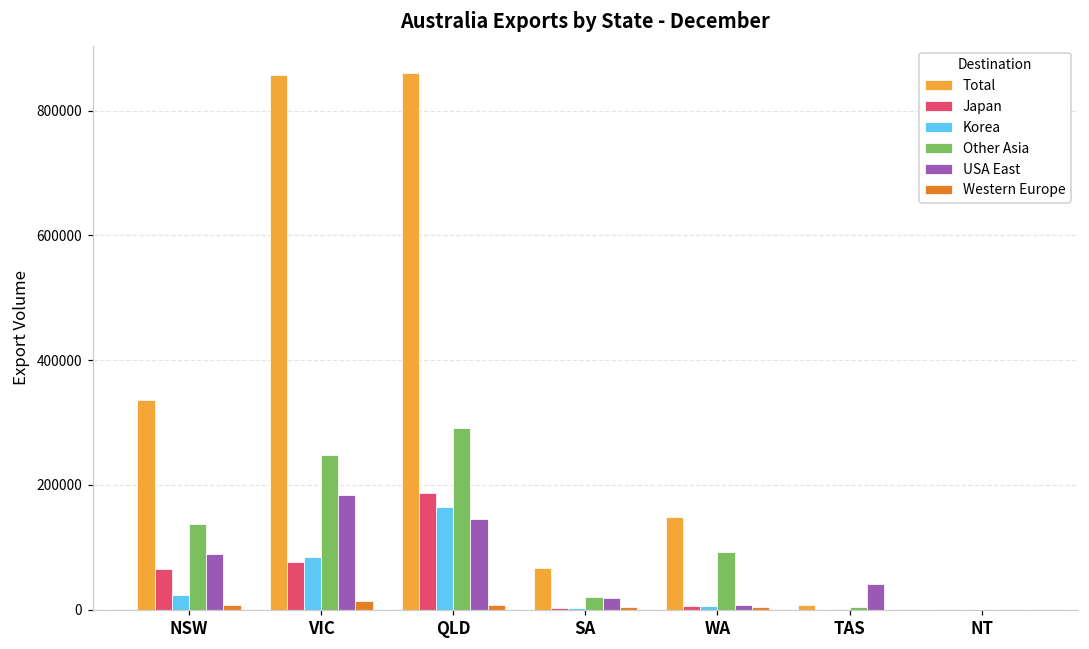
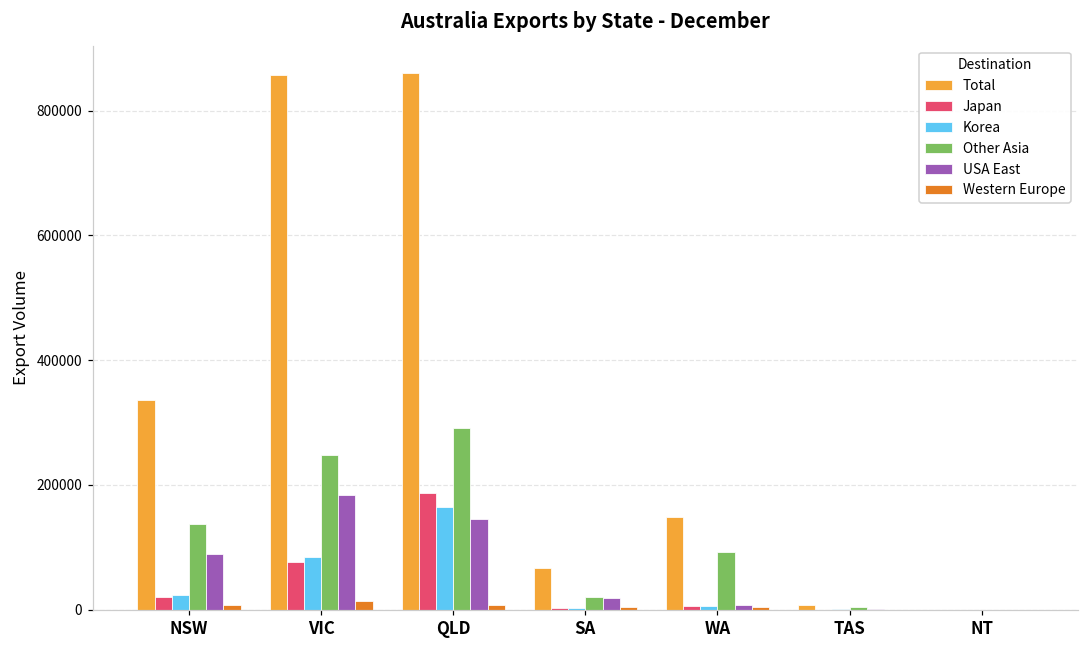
Japan, NSW: 70000 -> 20000
USA East, TAS: 40000 -> 0
